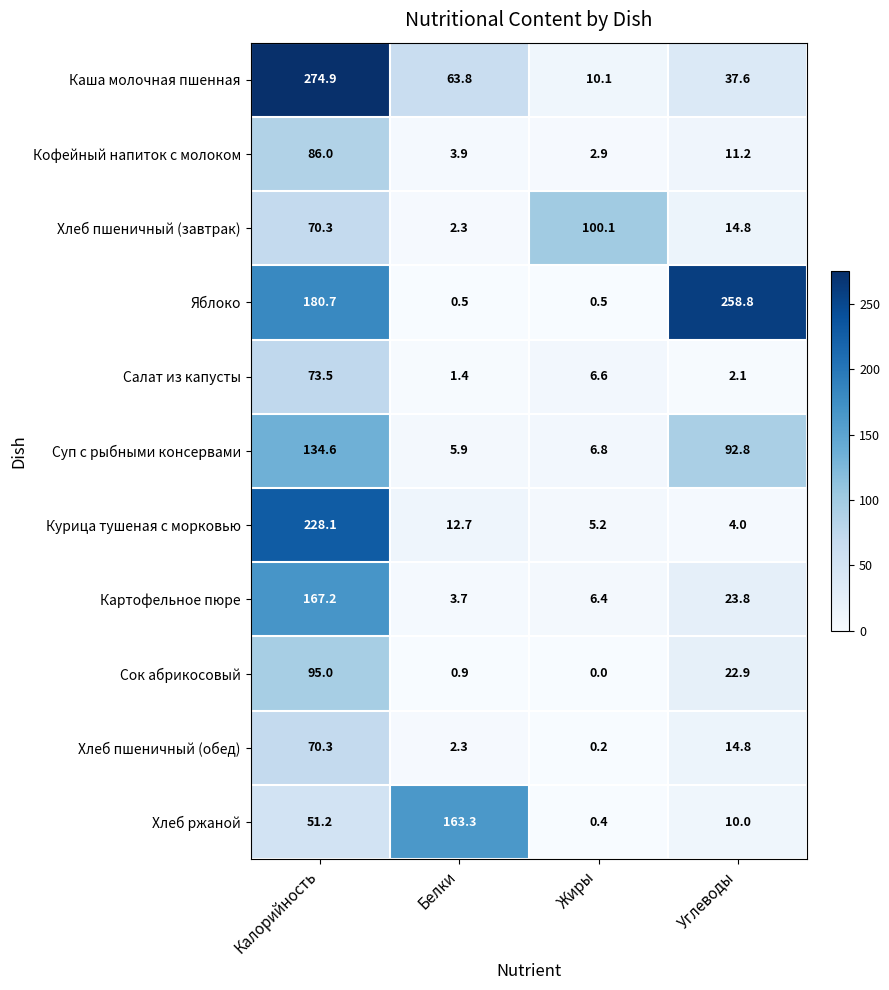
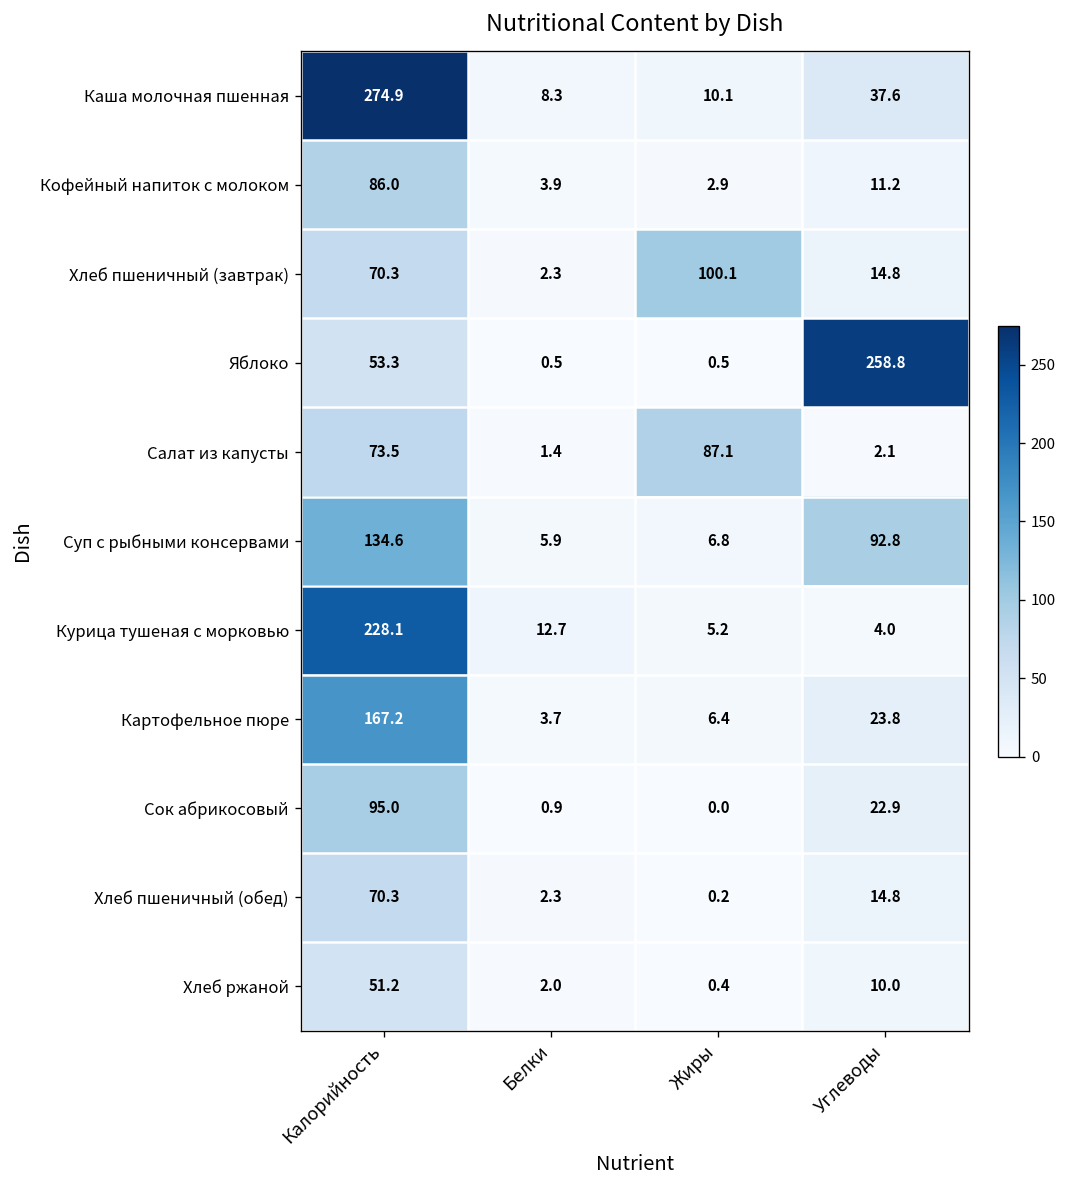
Каша молочная пшенная, Белки: 63.8 -> 8.3
Яблоко, Калорийность: 180.7 -> 53.3
Салат из капусты, Жиры: 6.6 -> 87.1
Хлеб ржаной, Белки: 163.3 -> 2.0
